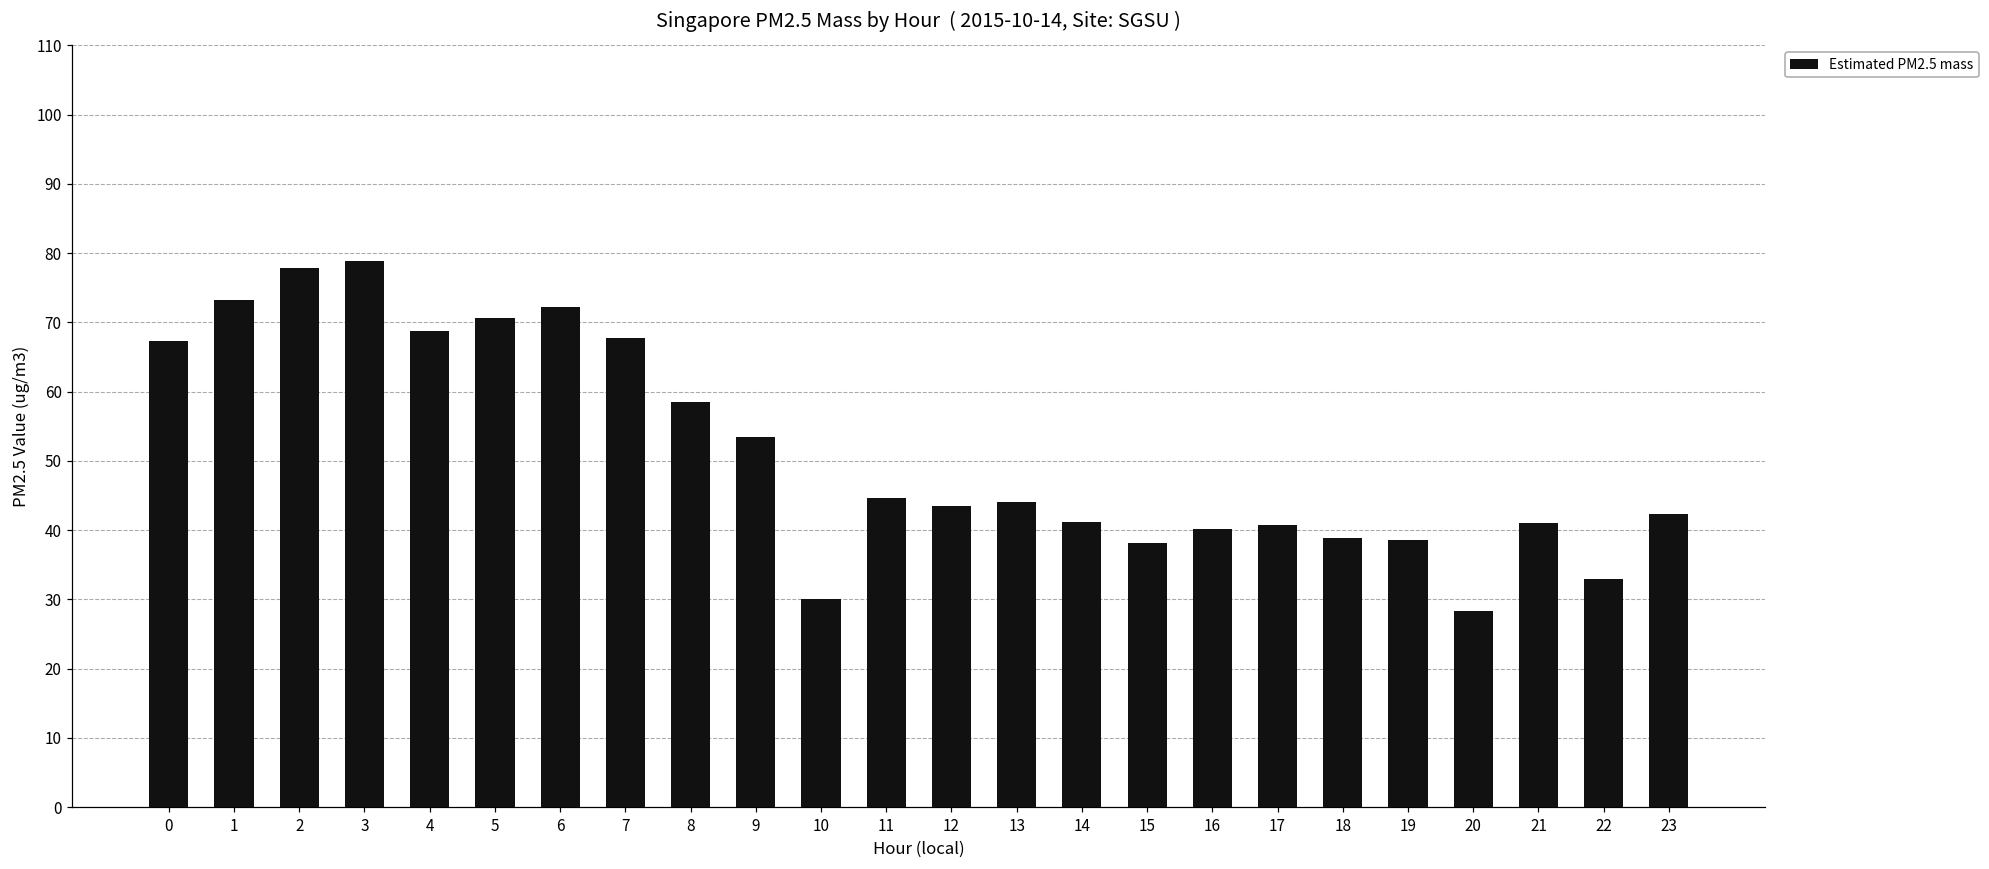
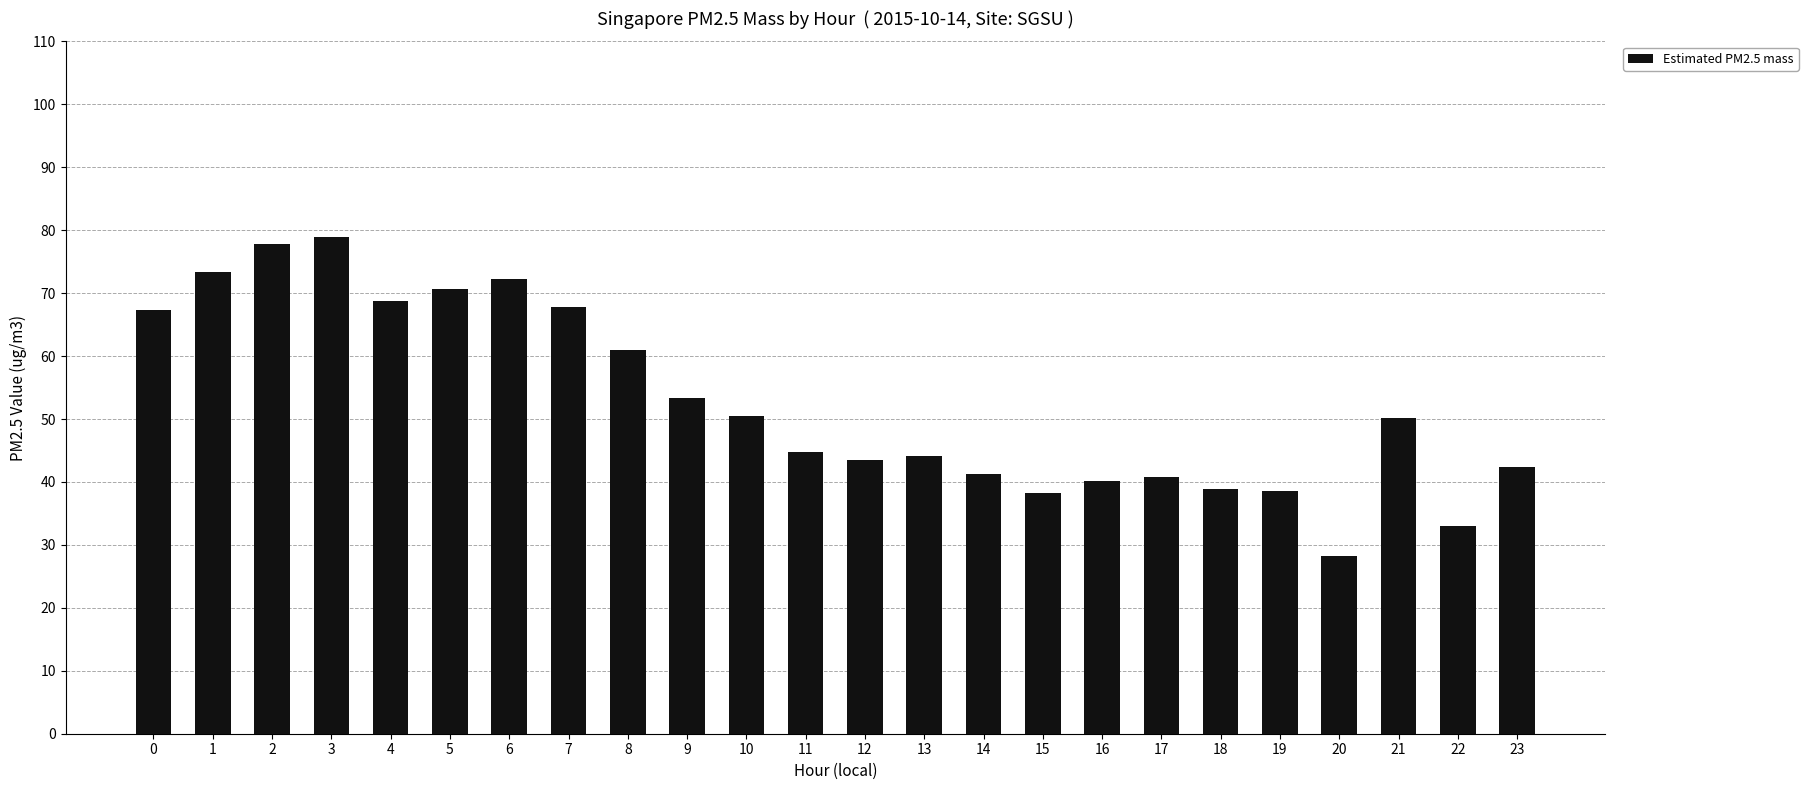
8: 59 -> 61
10: 30 -> 51
21: 41 -> 50
